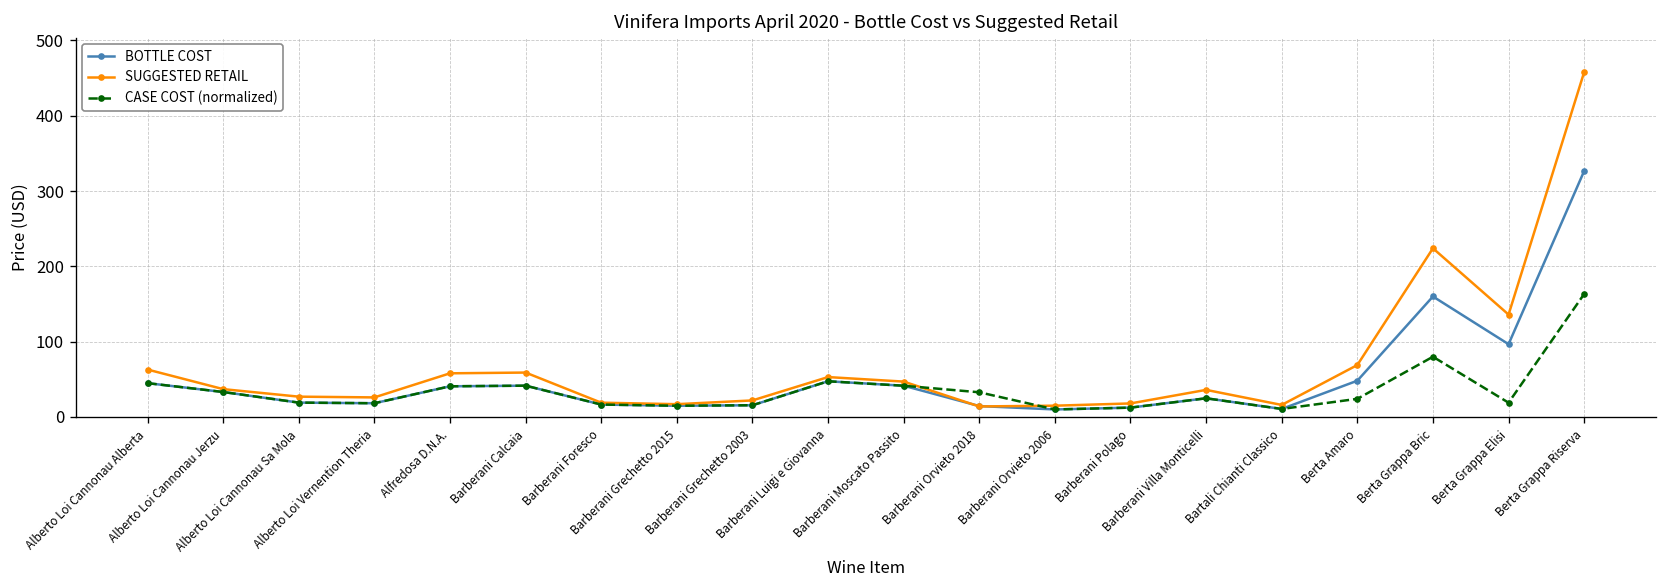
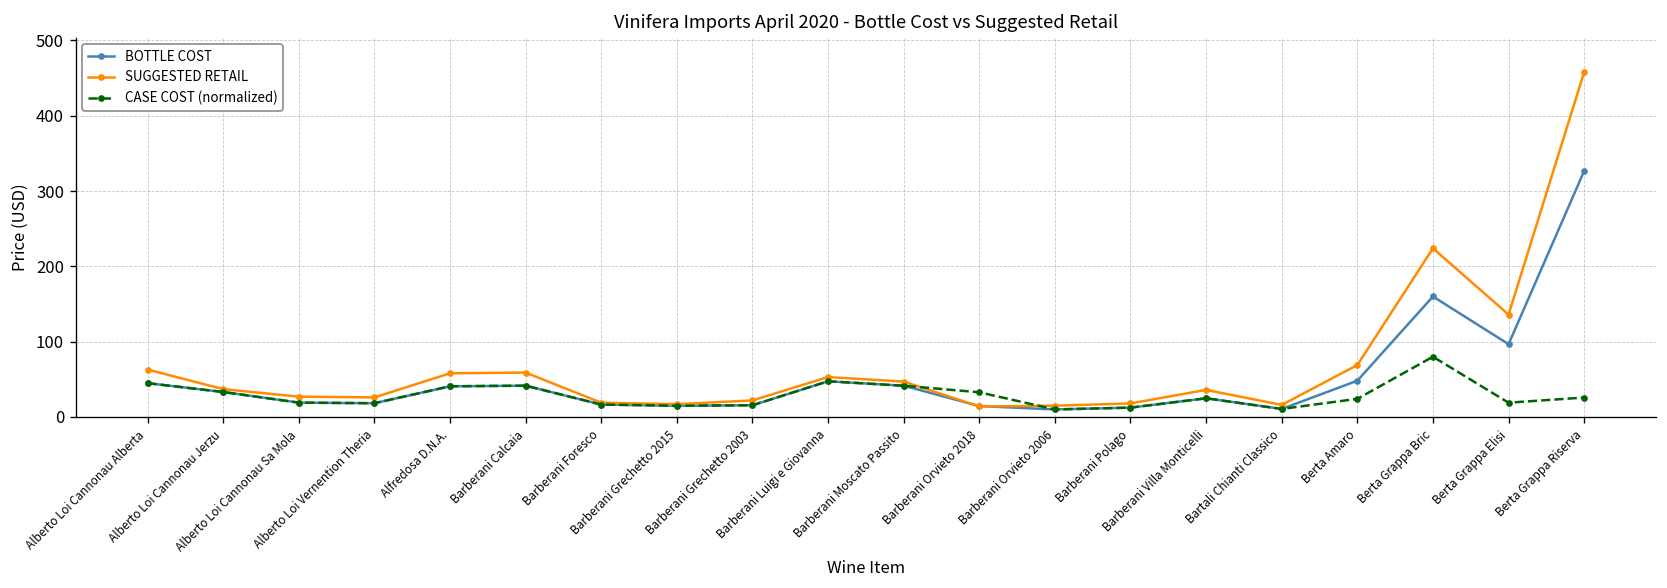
CASE COST (normalized), Berta Grappa Riserva: 160 -> 30
